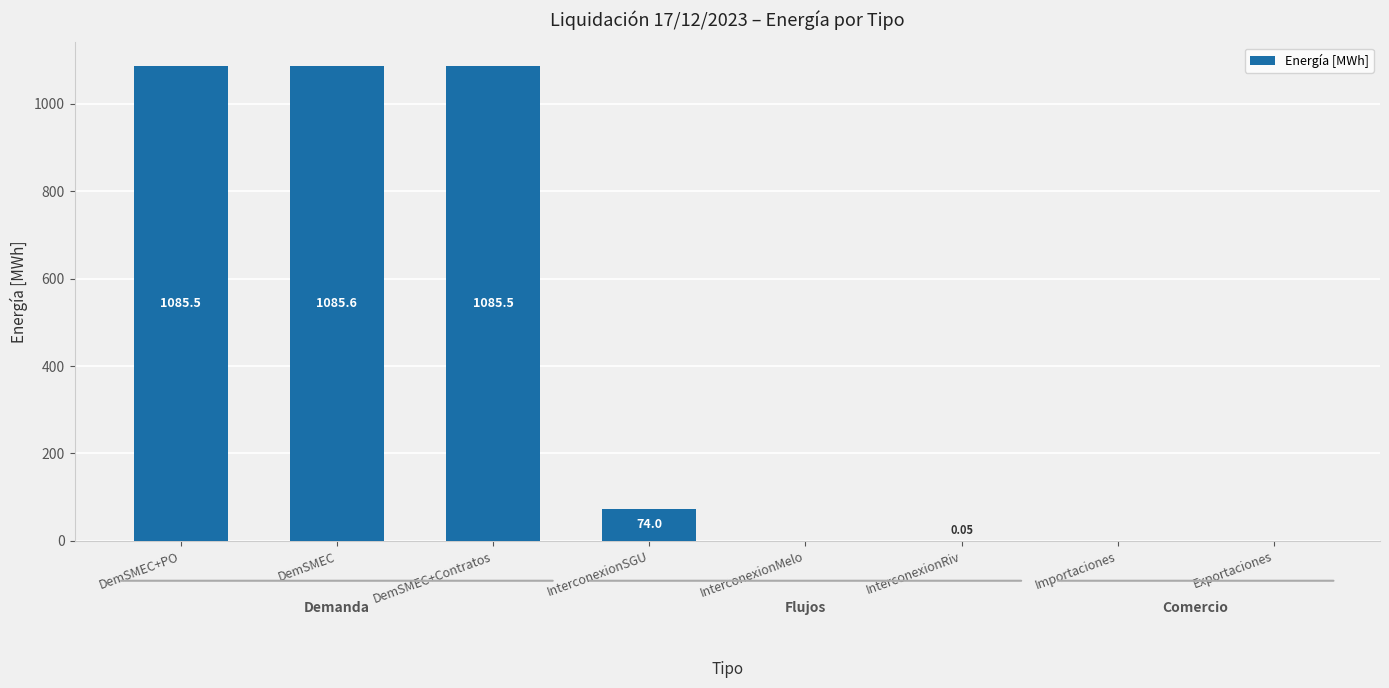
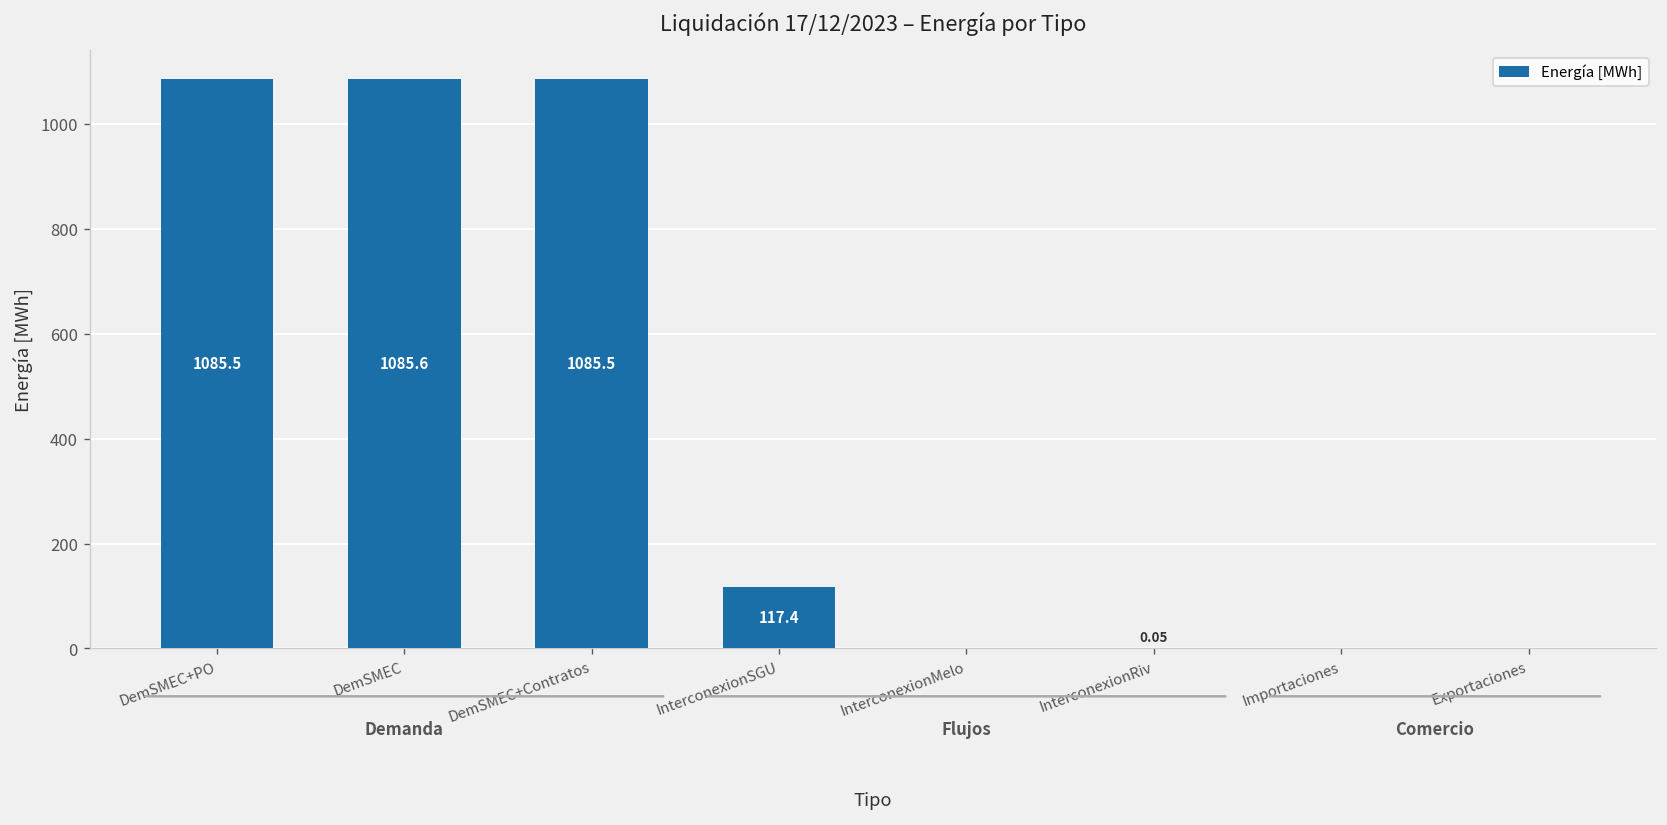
InterconexionSGU: 74.0 -> 117.4
